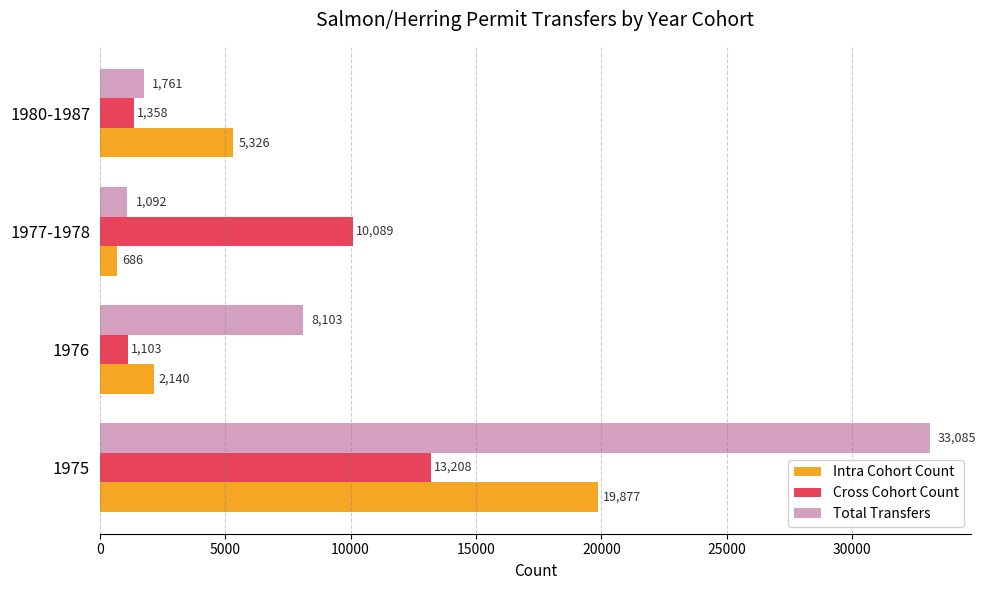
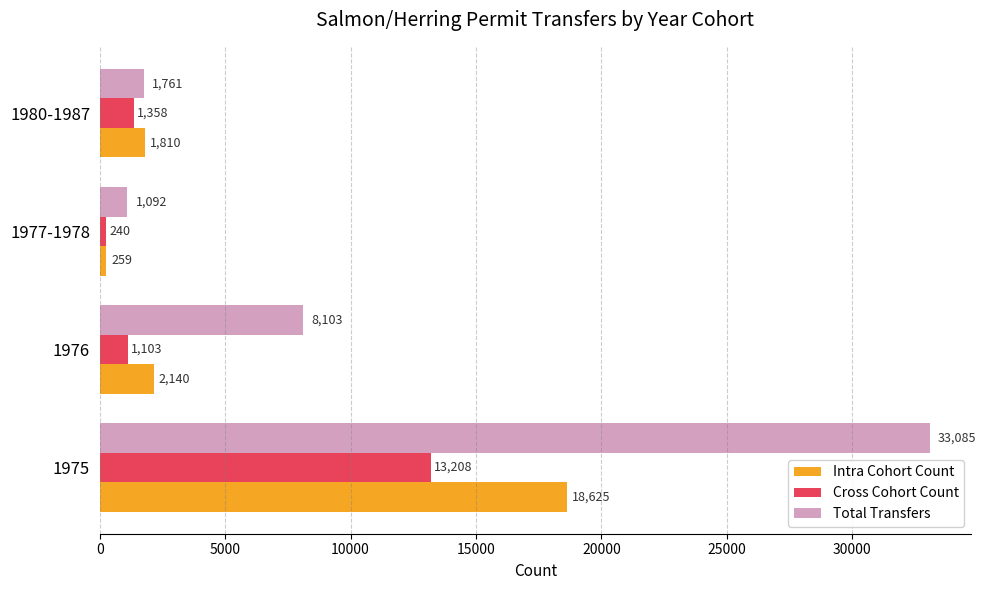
Intra Cohort Count, 1980-1987: 5,326 -> 1,810
Cross Cohort Count, 1977-1978: 10,089 -> 240
Intra Cohort Count, 1977-1978: 686 -> 259
Intra Cohort Count, 1975: 19,877 -> 18,625
